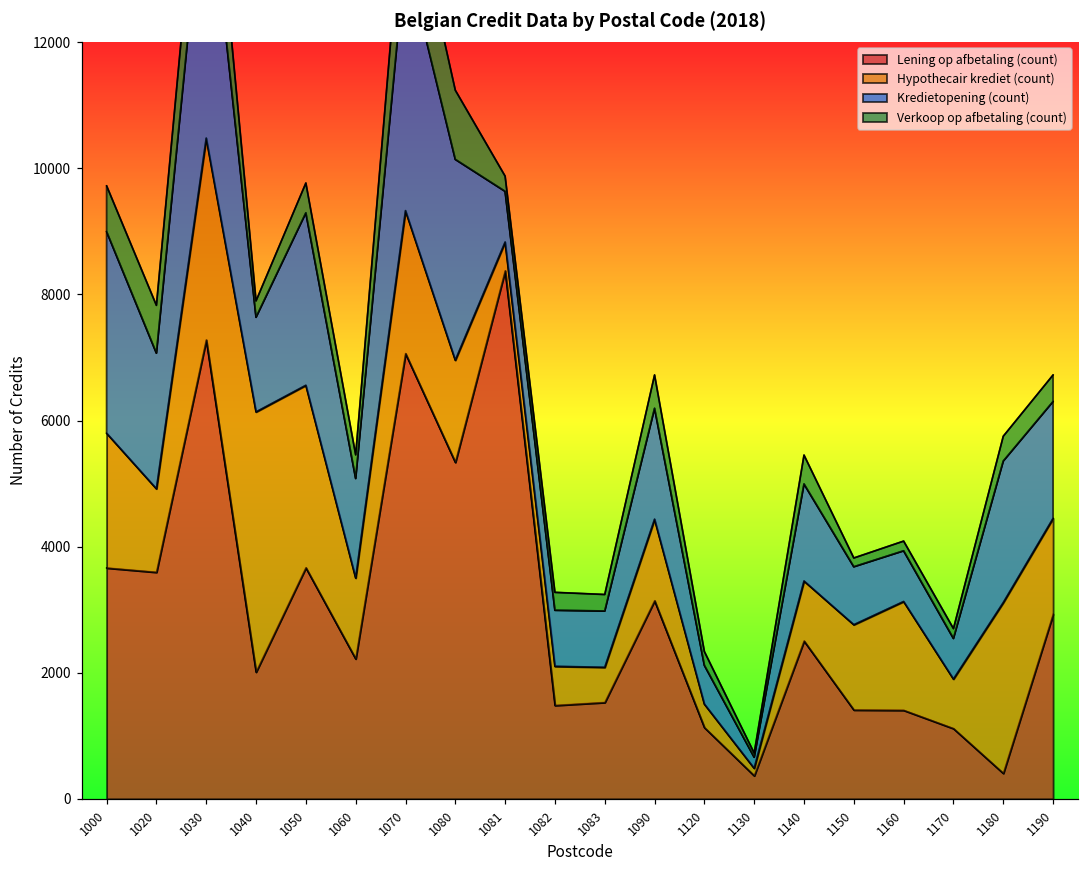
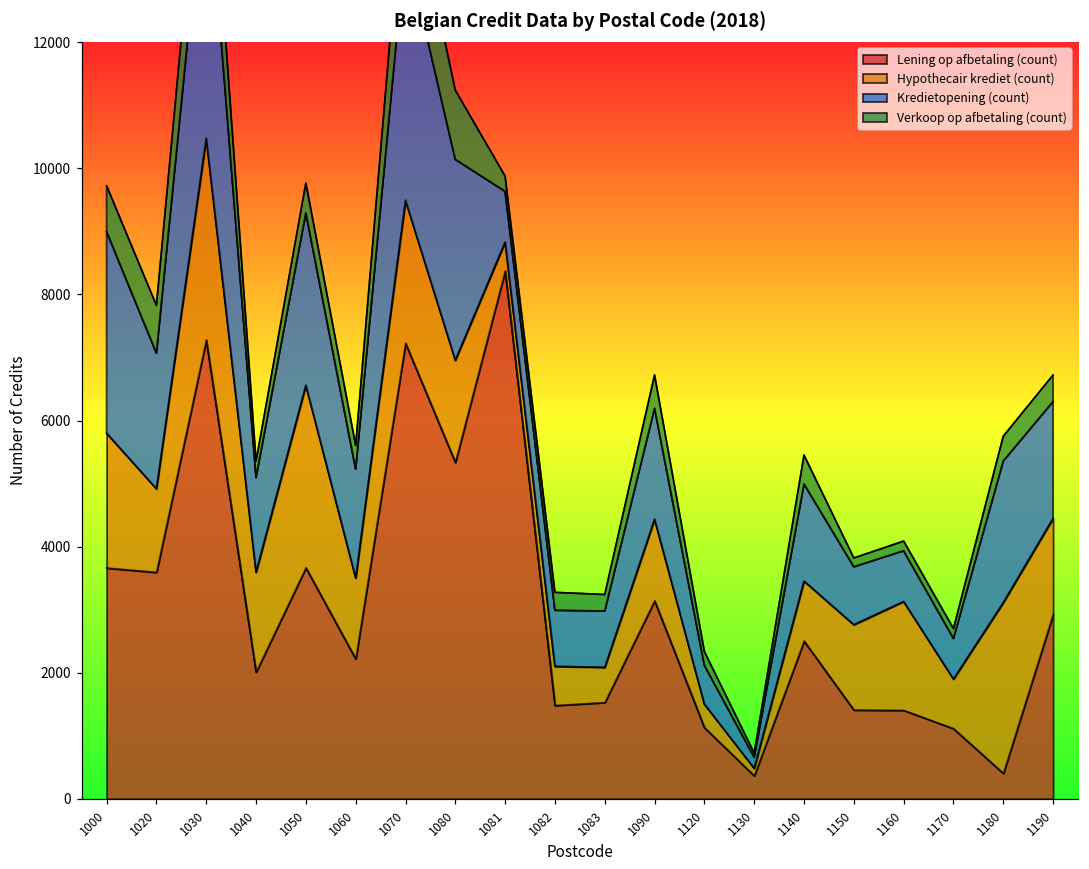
Hypothecair krediet (count), 1040: 4100 -> 1600
Kredietopening (count), 1060: 1600 -> 1700
Lening op afbetaling (count), 1070: 7100 -> 7200
